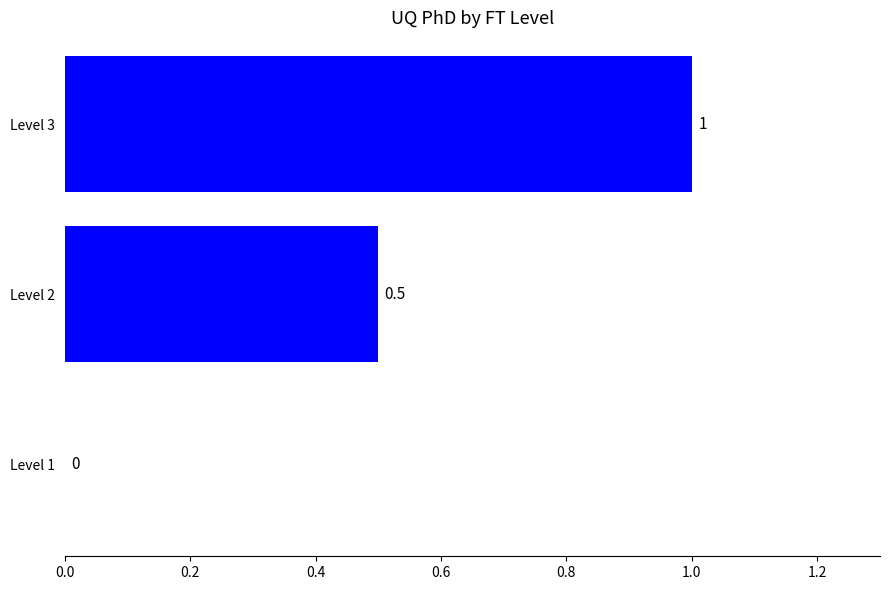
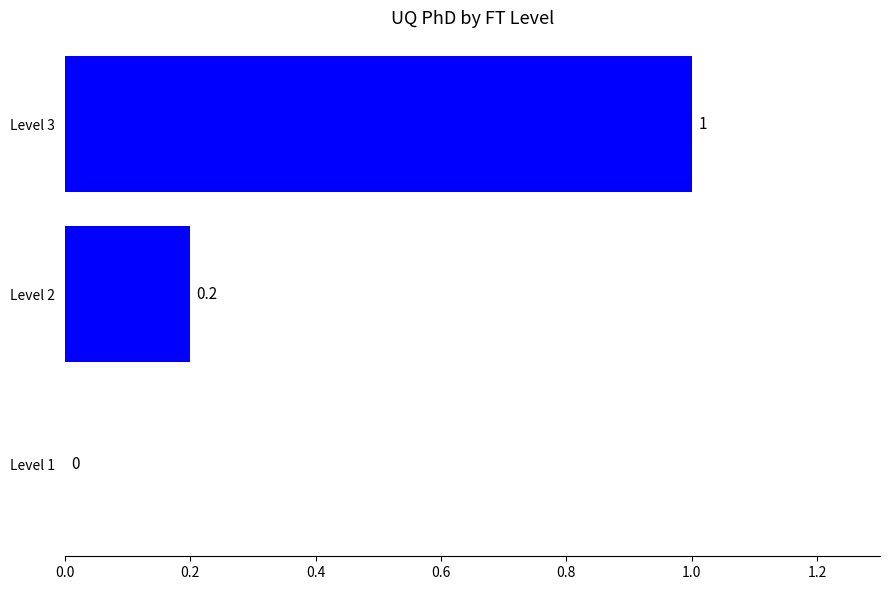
Level 2: 0.5 -> 0.2
